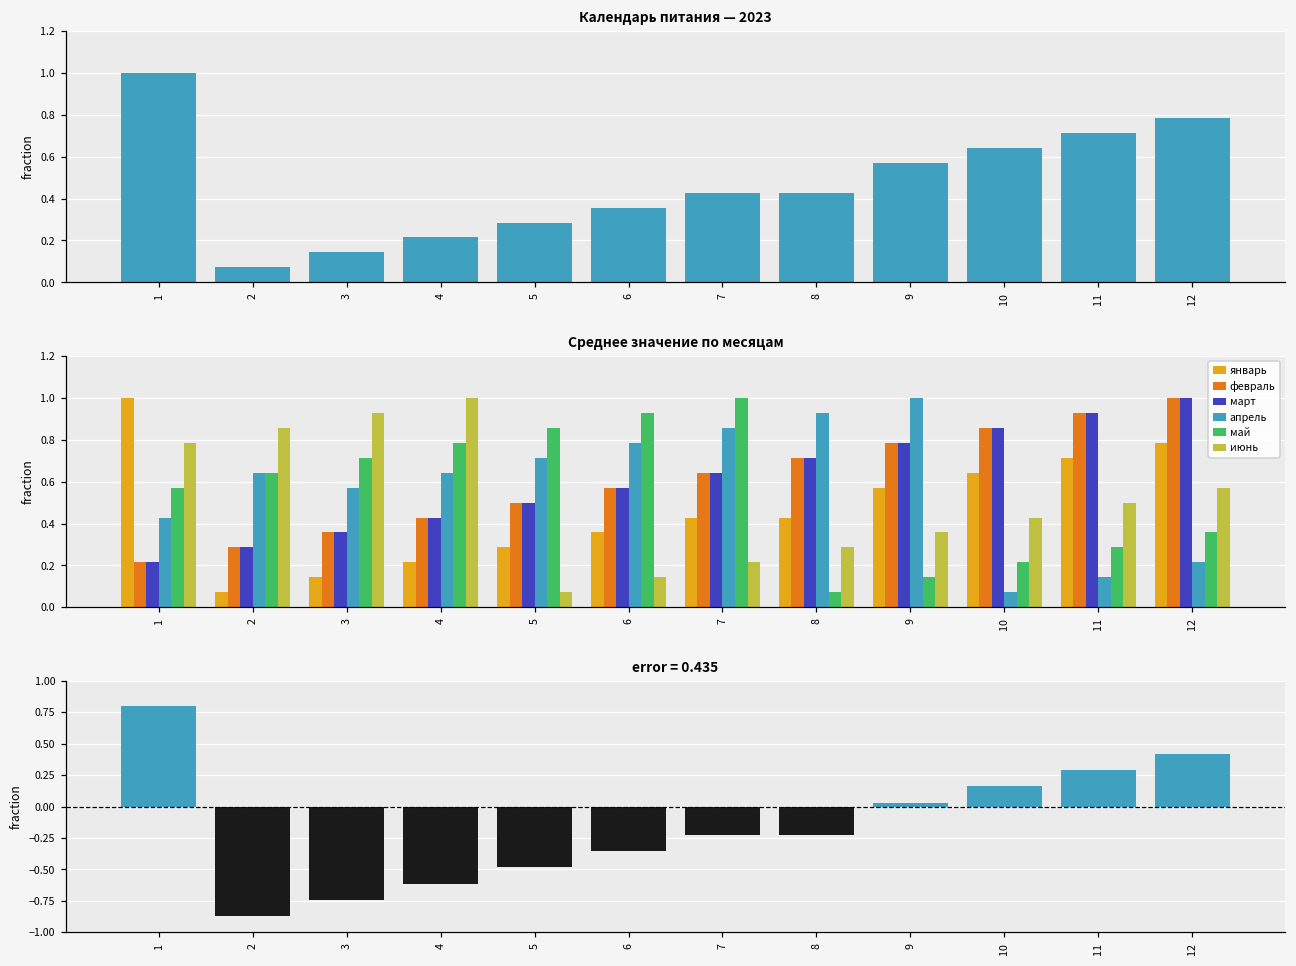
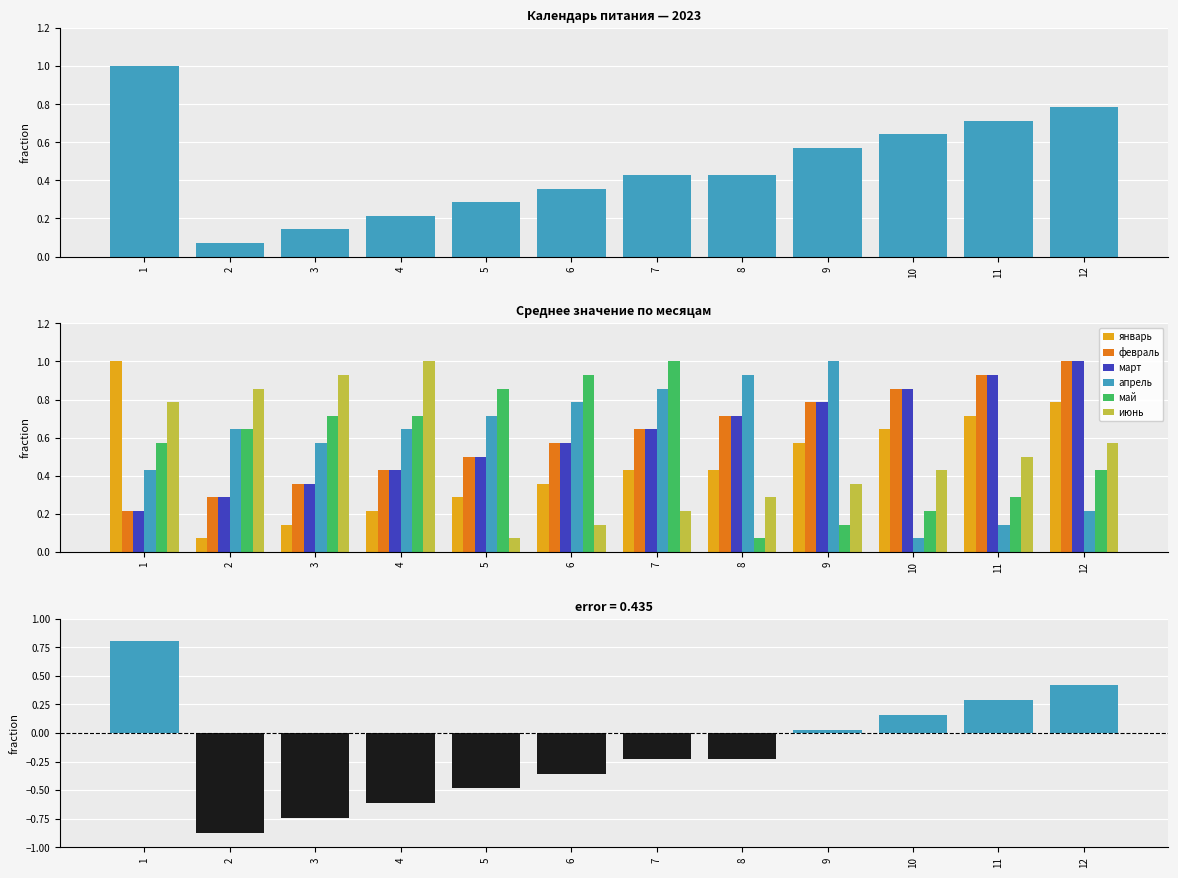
Среднее значение по месяцам, май, 4: 0.79 -> 0.71
Среднее значение по месяцам, май, 12: 0.36 -> 0.43
